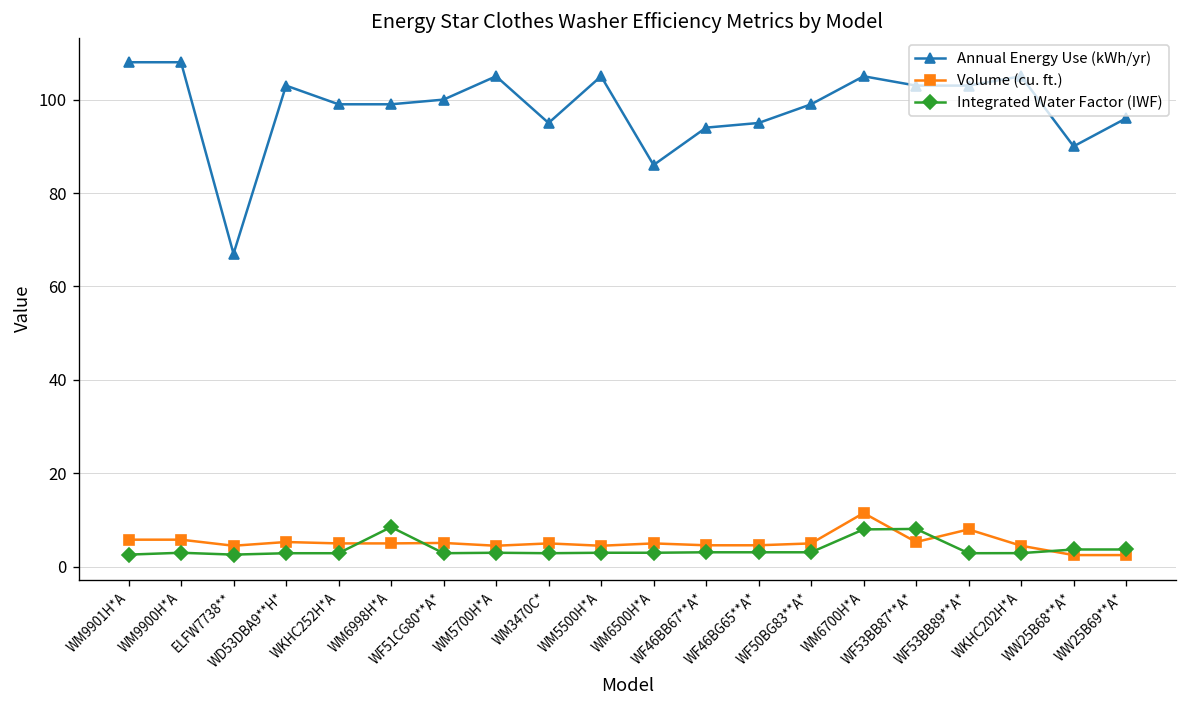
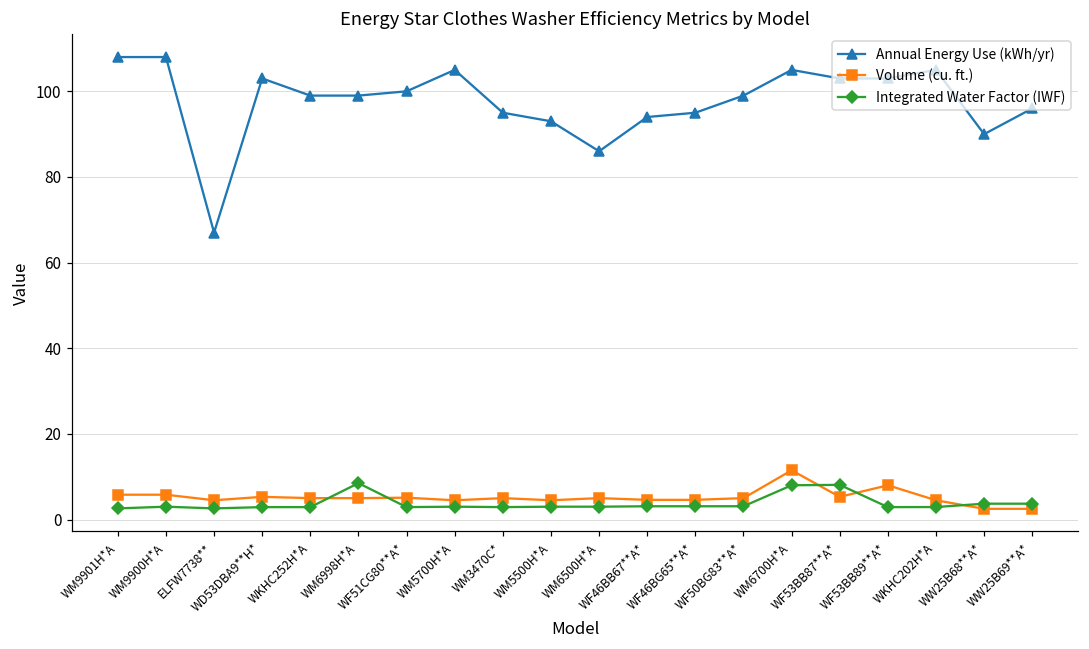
Annual Energy Use (kWh/yr), WM5500H*A: 105 -> 93
